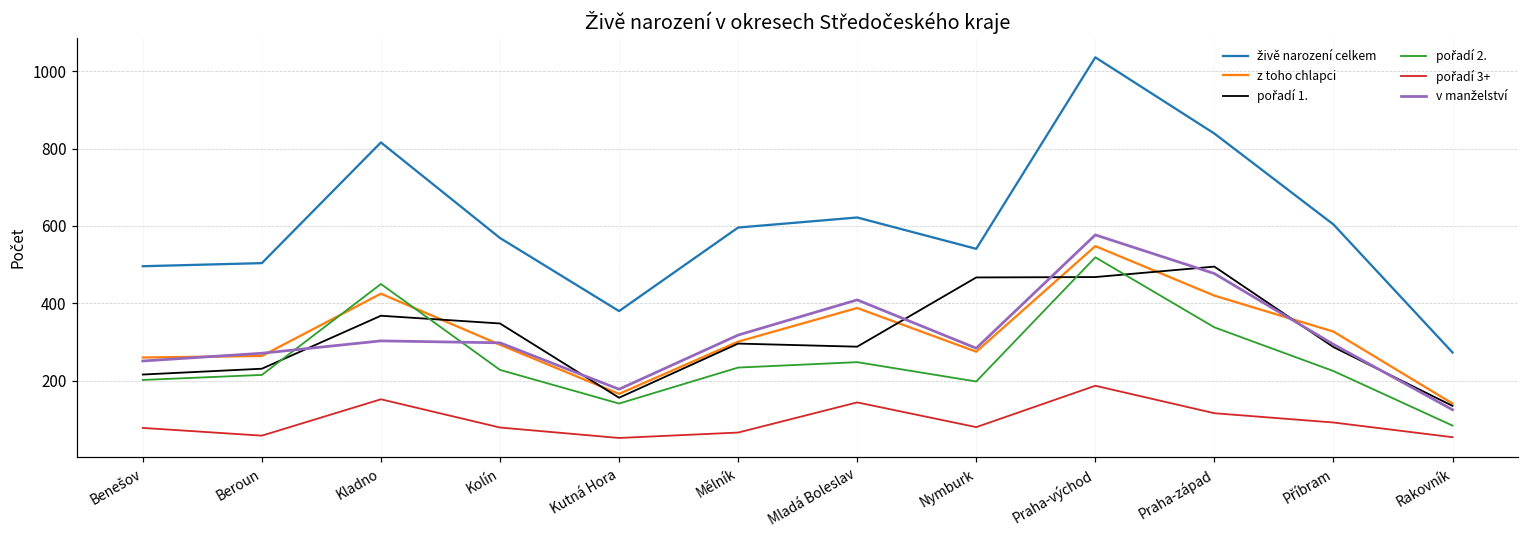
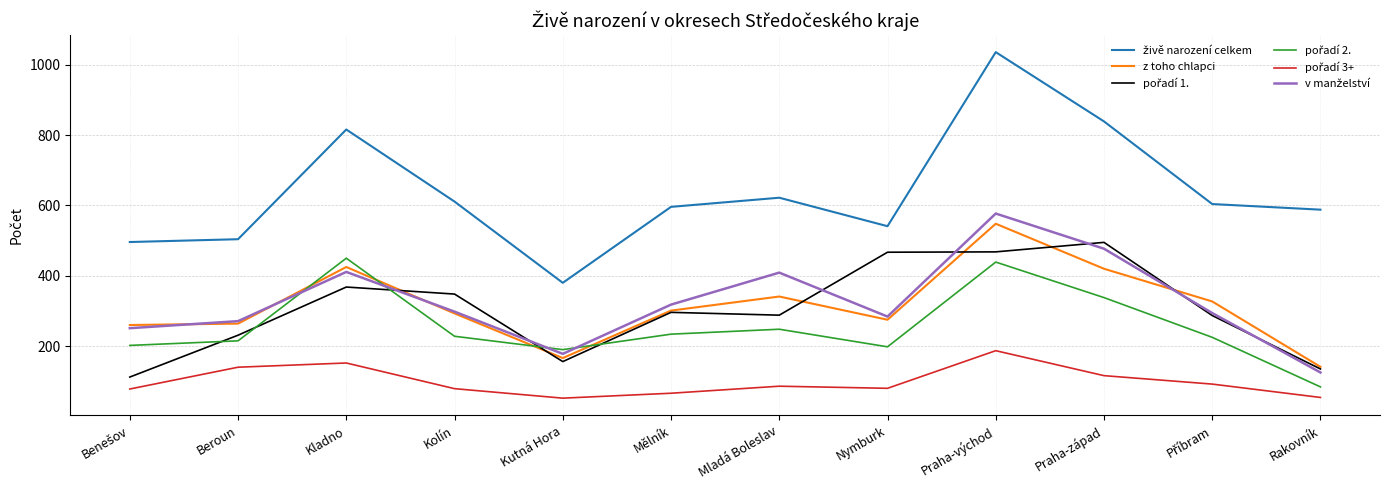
pořadí 1., Benešov: 220 -> 110
pořadí 3+, Beroun: 60 -> 140
v manželství, Kladno: 300 -> 410
živě narození celkem, Kolín: 570 -> 610
pořadí 2., Kutná Hora: 140 -> 190
z toho chlapci, Mladá Boleslav: 390 -> 340
pořadí 3+, Mladá Boleslav: 140 -> 90
pořadí 2., Praha-východ: 520 -> 440
živě narození celkem, Rakovník: 270 -> 590
